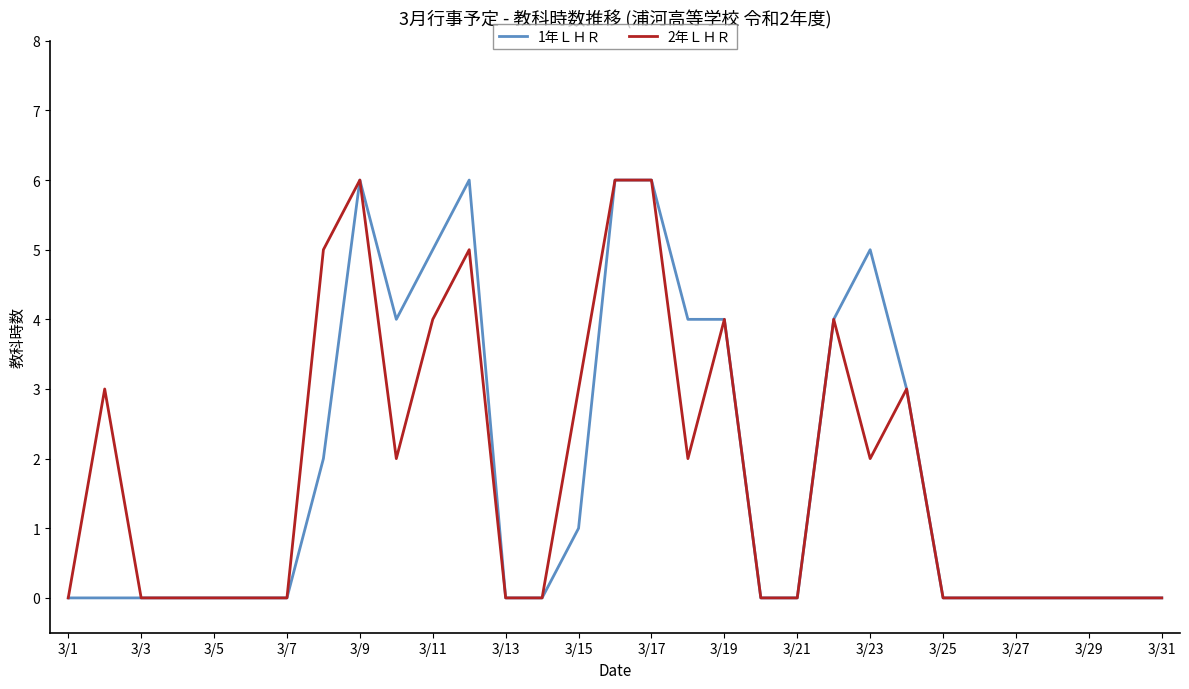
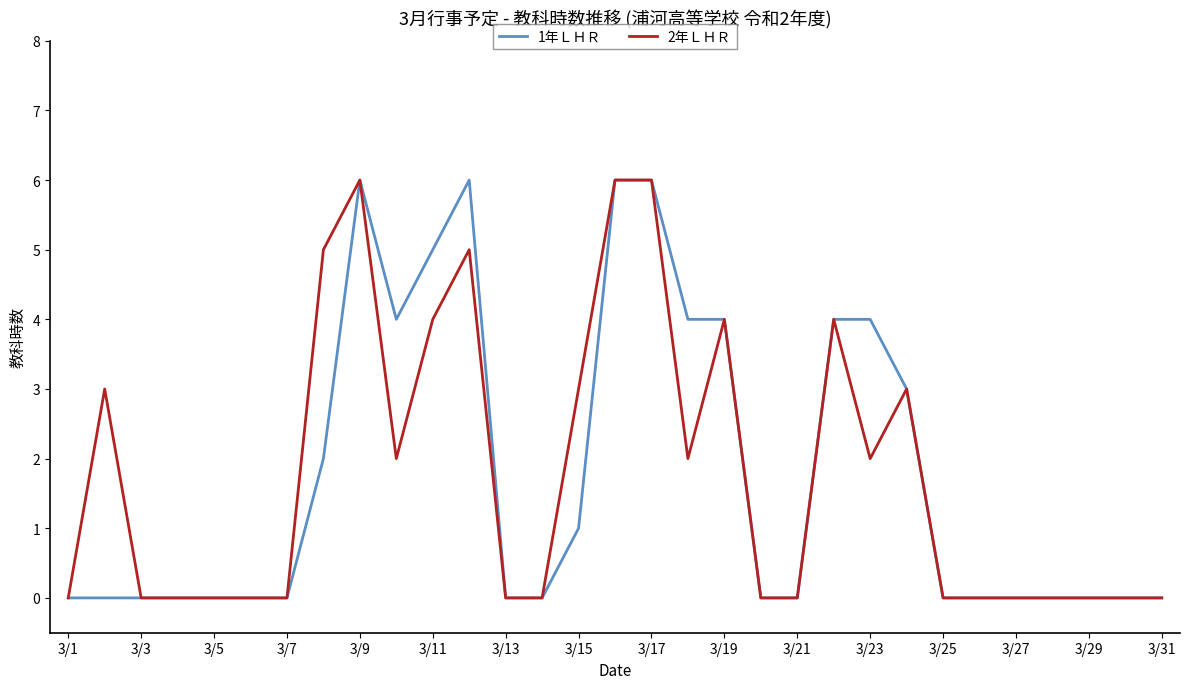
1年ＬＨＲ, 3/23: 5 -> 4
